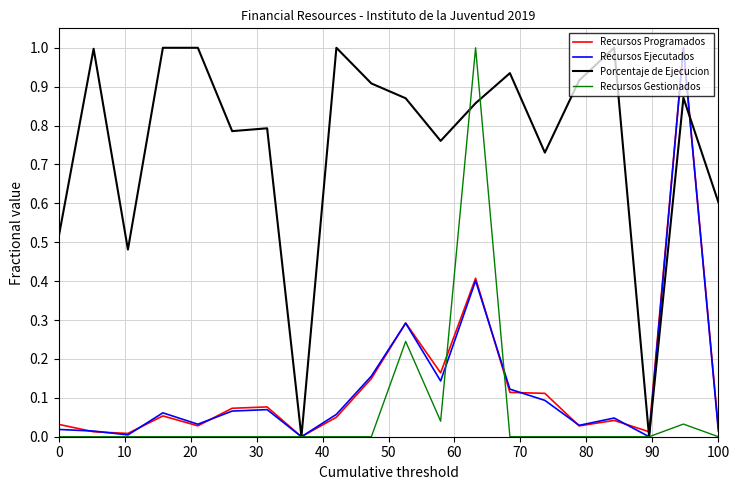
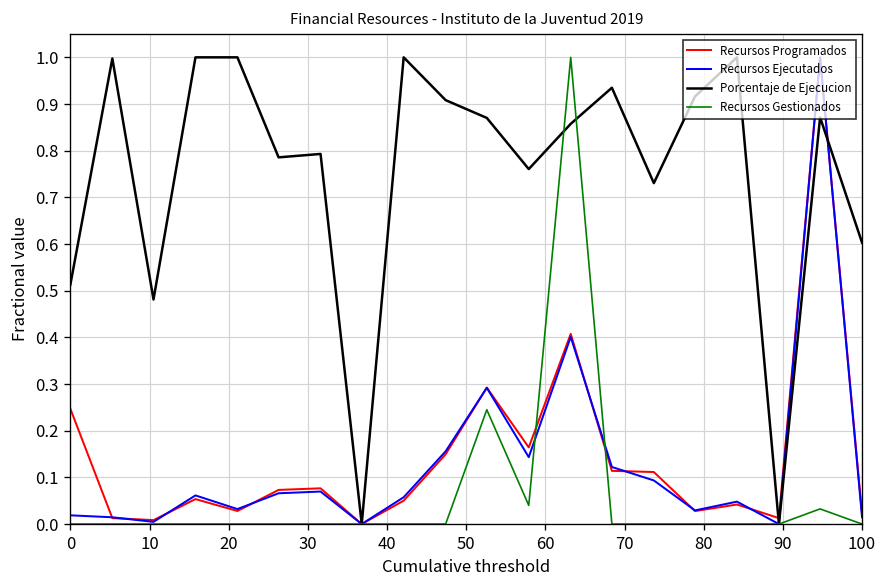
Recursos Programados, 0: 0.03 -> 0.25
